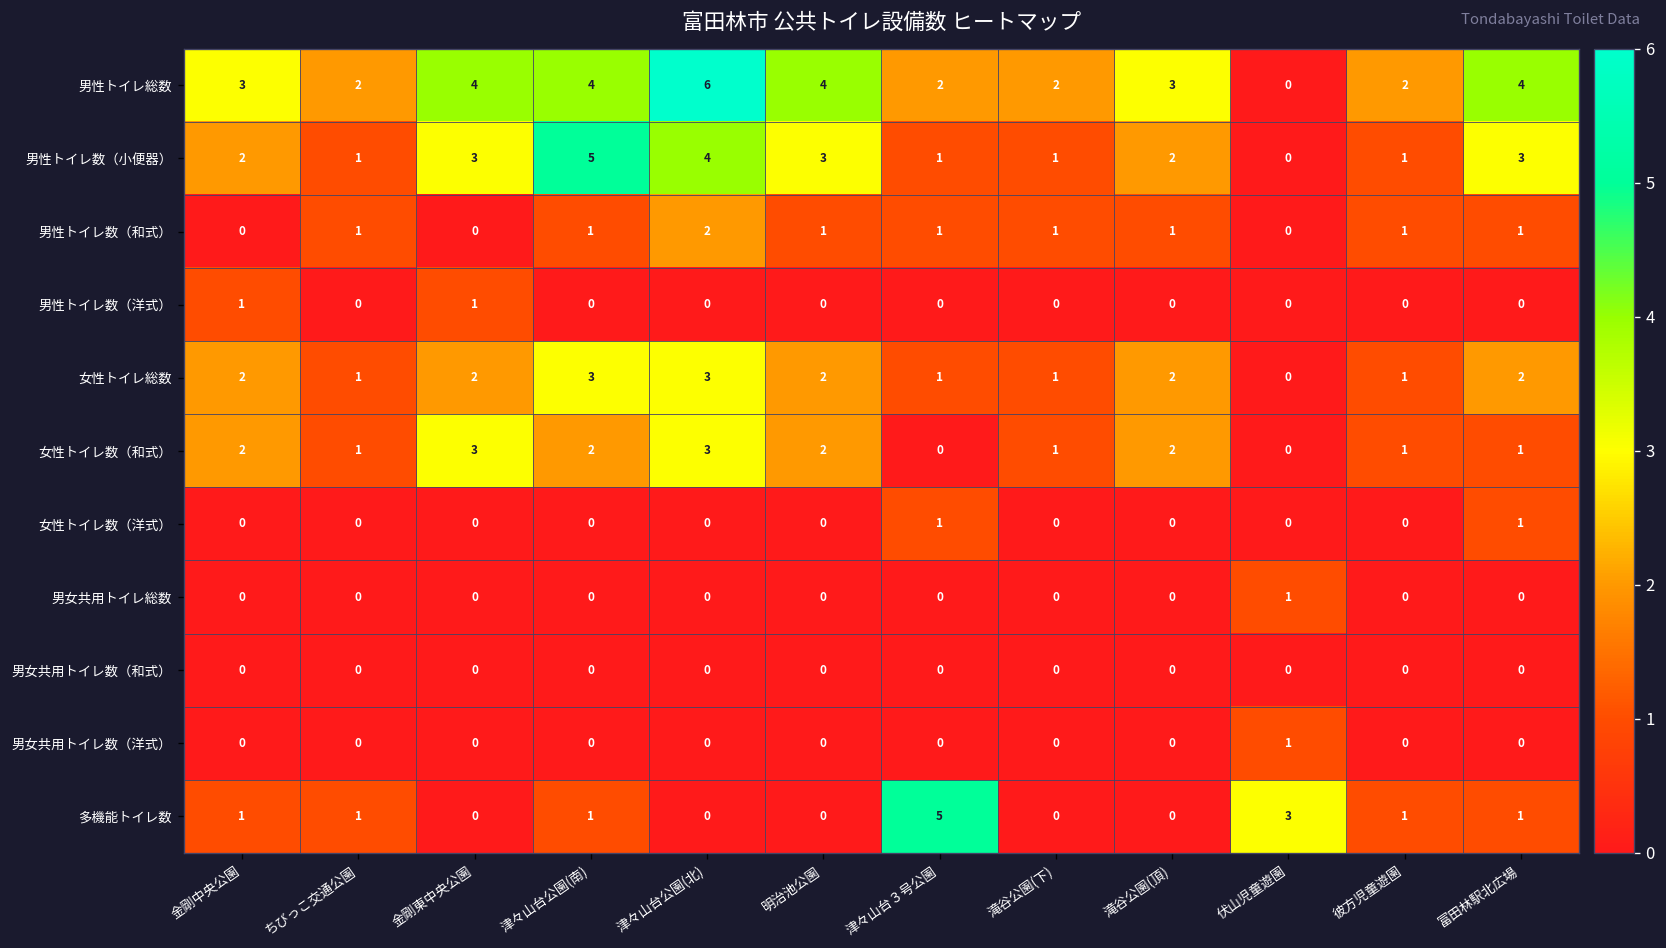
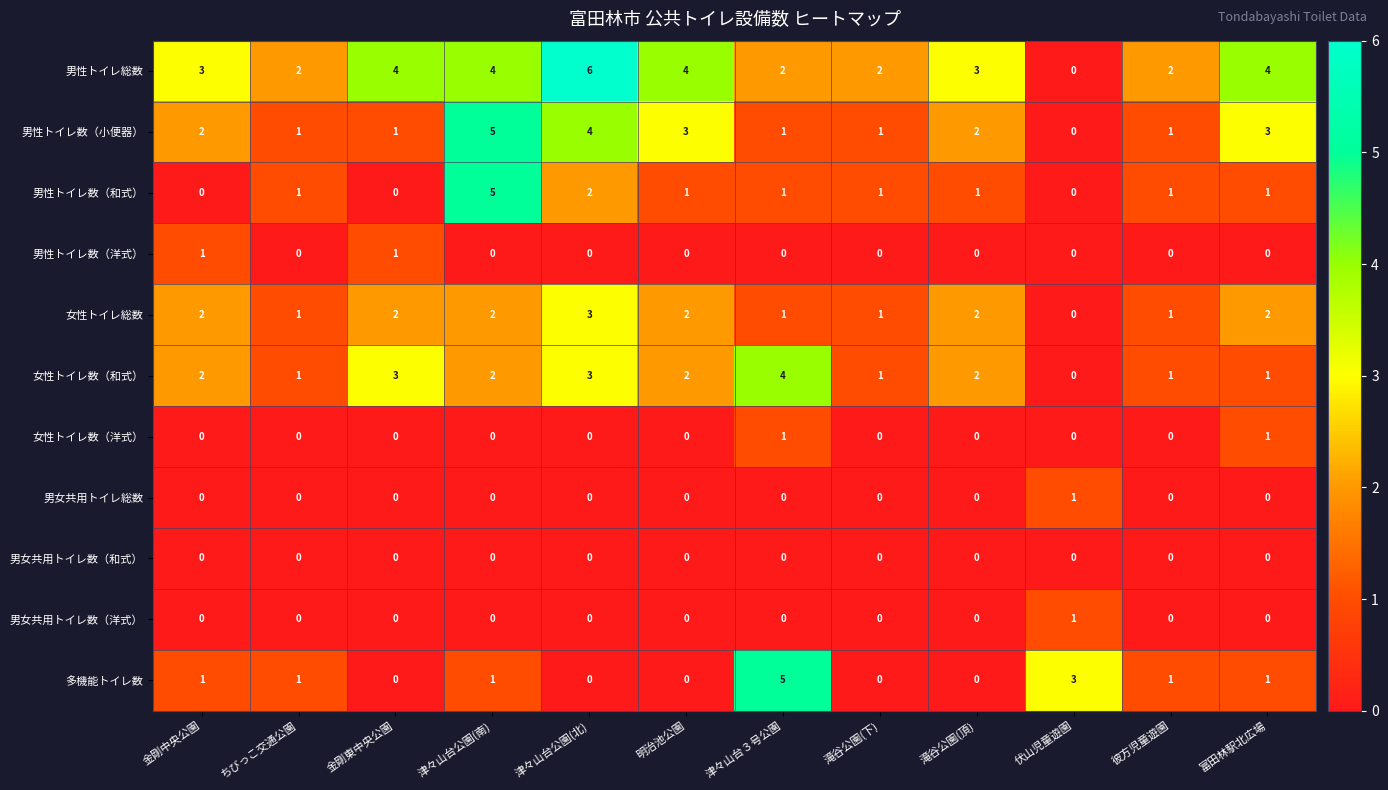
男性トイレ数（小便器）, 金剛東中央公園: 3 -> 1
男性トイレ数（和式）, 津々山台公園(南): 1 -> 5
女性トイレ総数, 津々山台公園(南): 3 -> 2
女性トイレ数（和式）, 津々山台３号公園: 0 -> 4
